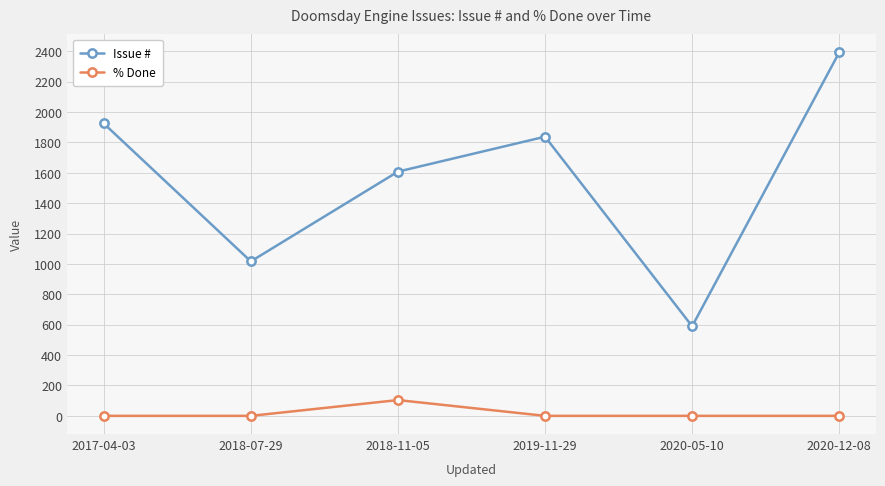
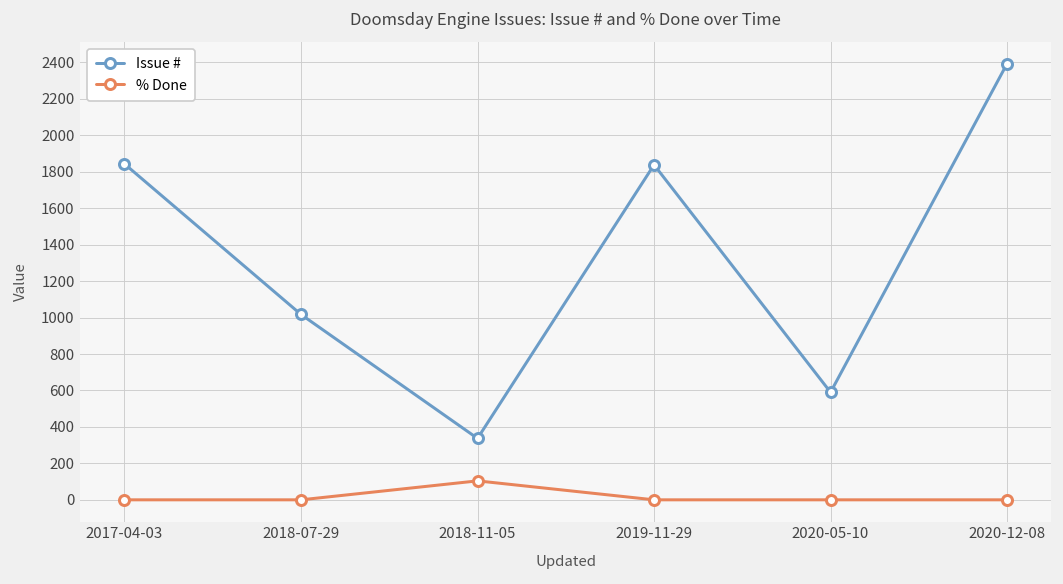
Issue #, 2017-04-03: 1930 -> 1840
Issue #, 2018-11-05: 1610 -> 340
